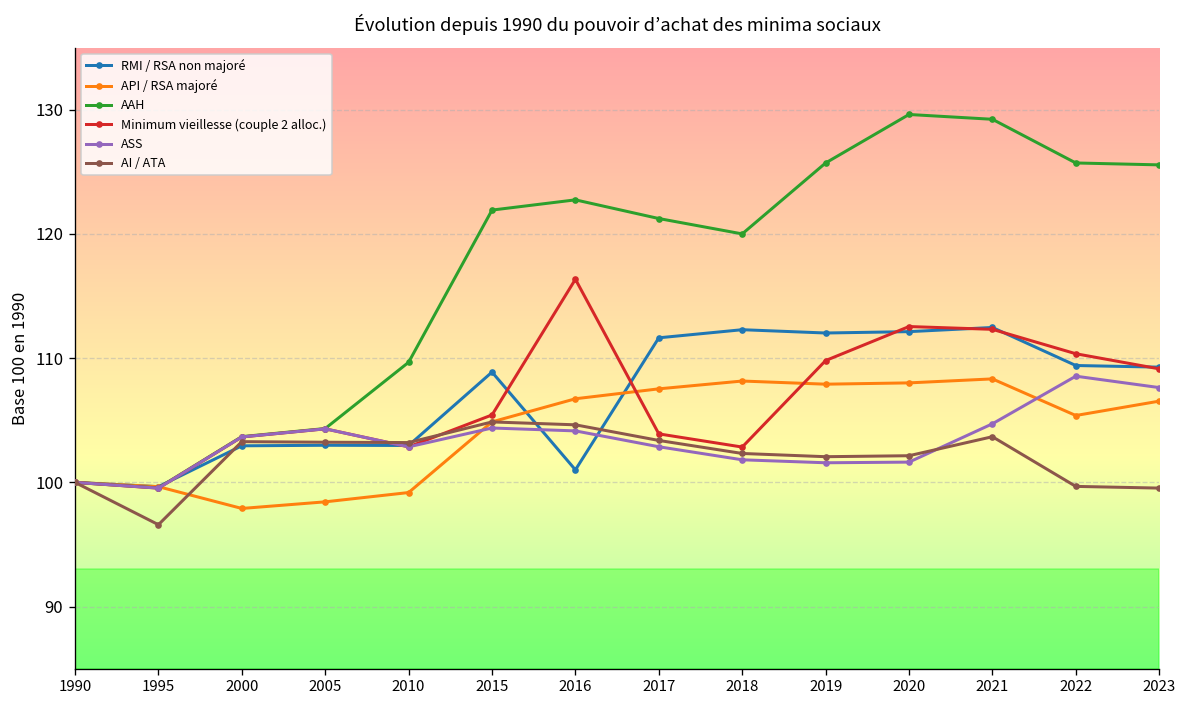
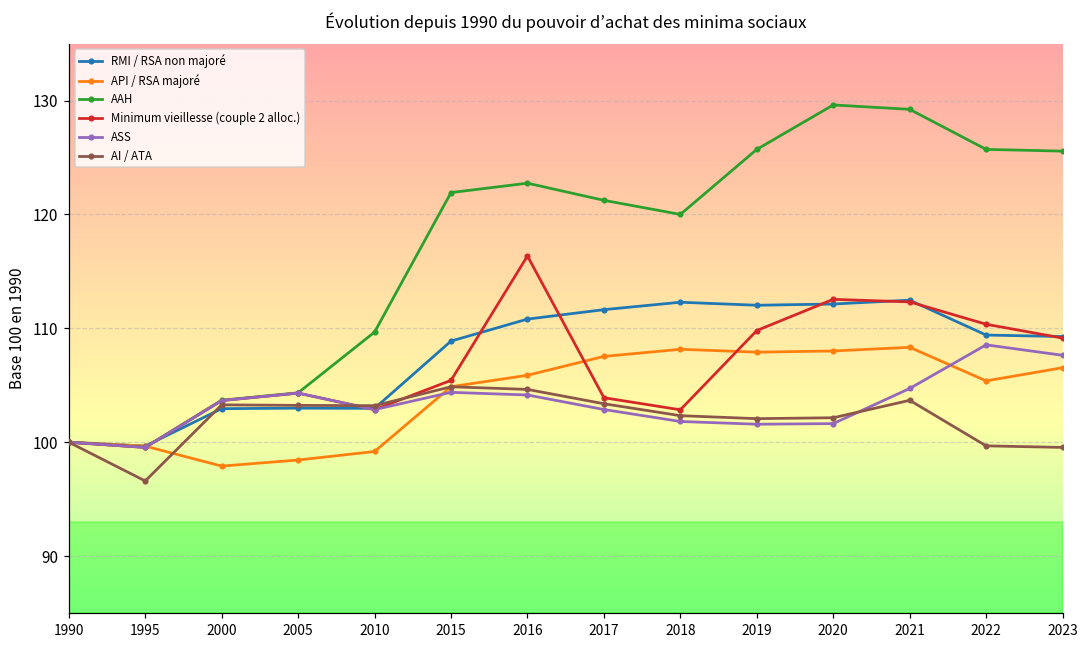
RMI / RSA non majoré, 2016: 101.0 -> 110.8
API / RSA majoré, 2016: 106.7 -> 105.9
